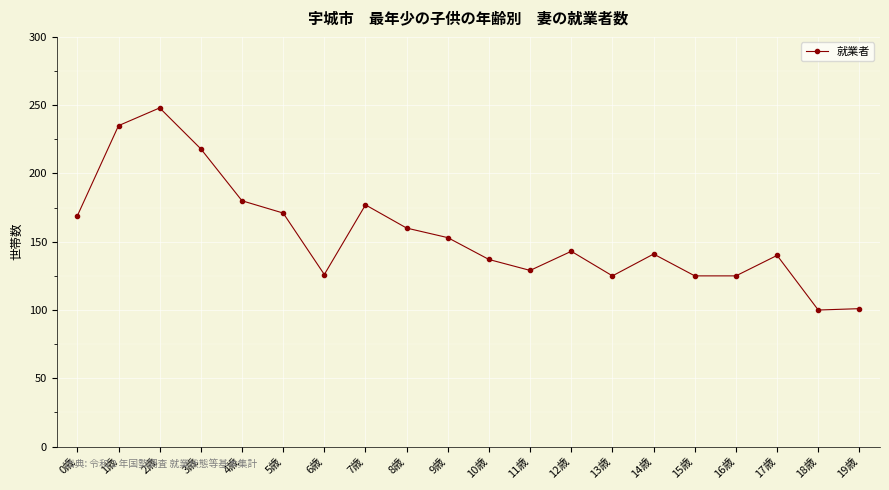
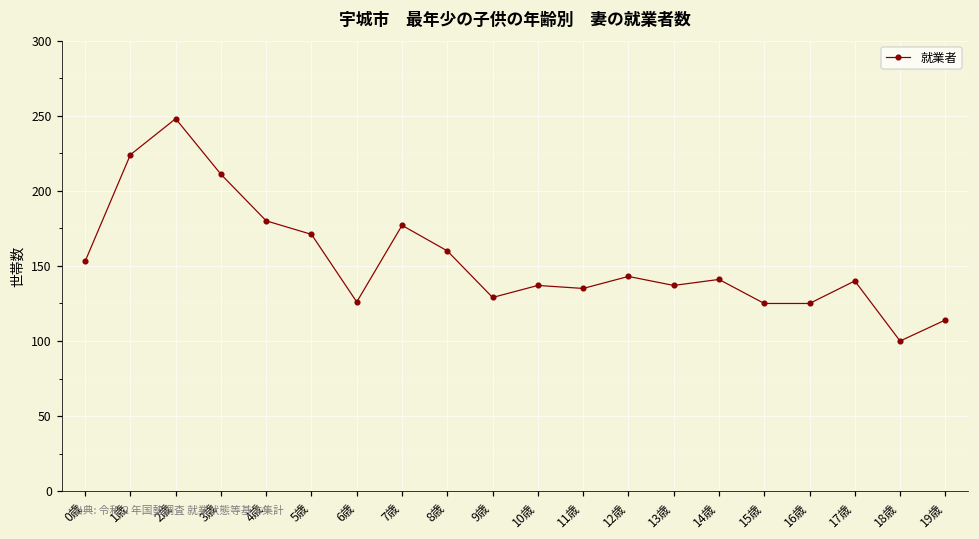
0歳: 169 -> 153
1歳: 235 -> 224
3歳: 218 -> 211
9歳: 153 -> 129
11歳: 129 -> 135
13歳: 125 -> 137
19歳: 101 -> 114
